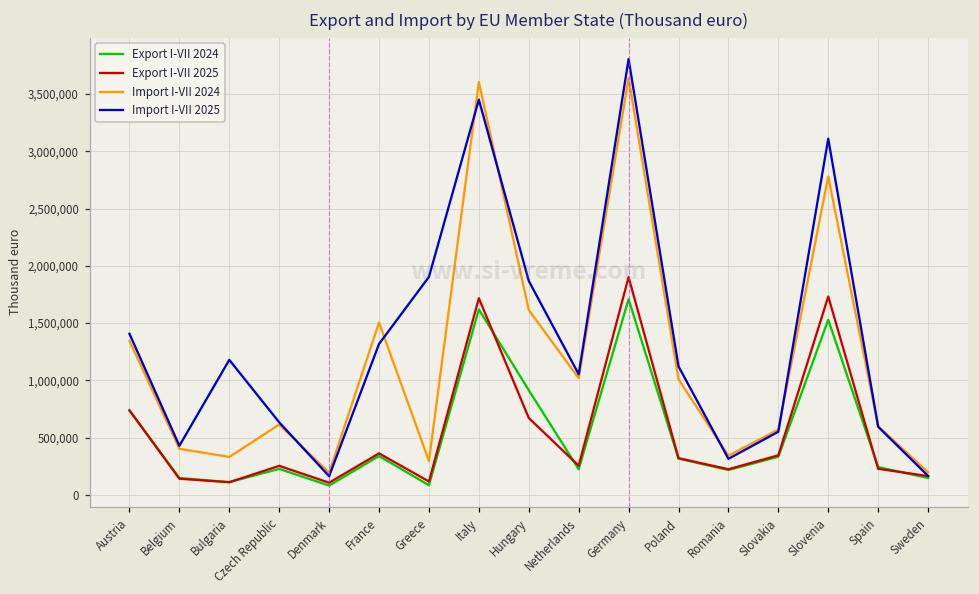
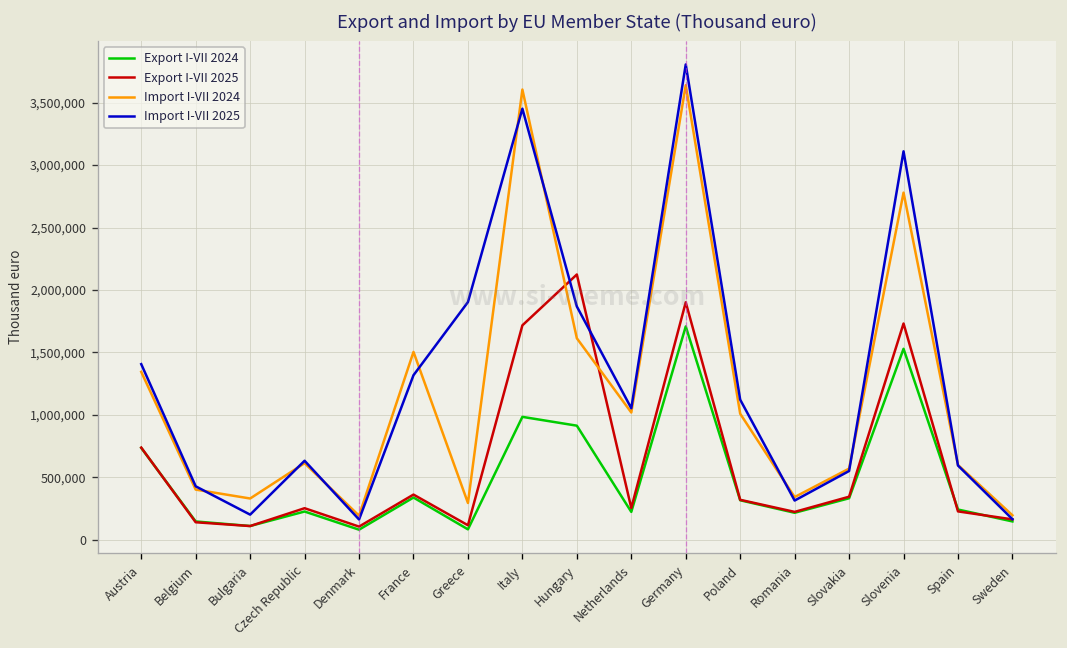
Import I-VII 2025, Bulgaria: 1,180,000 -> 200,000
Export I-VII 2024, Italy: 1,620,000 -> 980,000
Export I-VII 2025, Hungary: 670,000 -> 2,120,000
